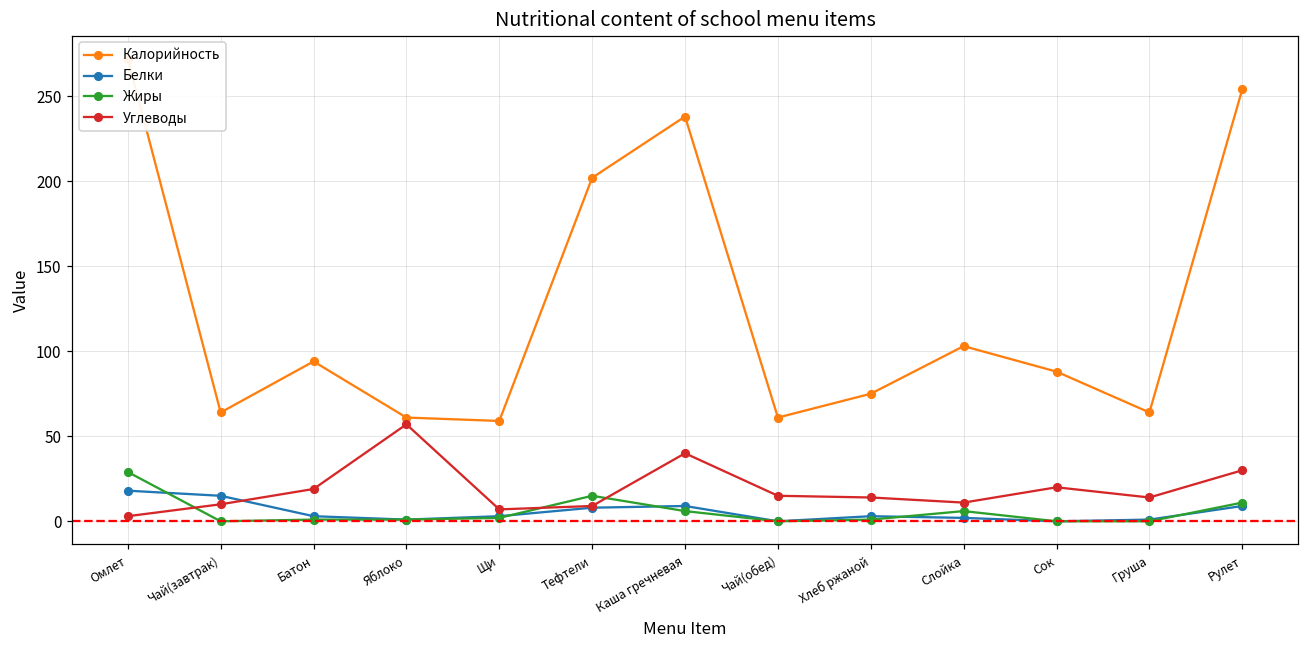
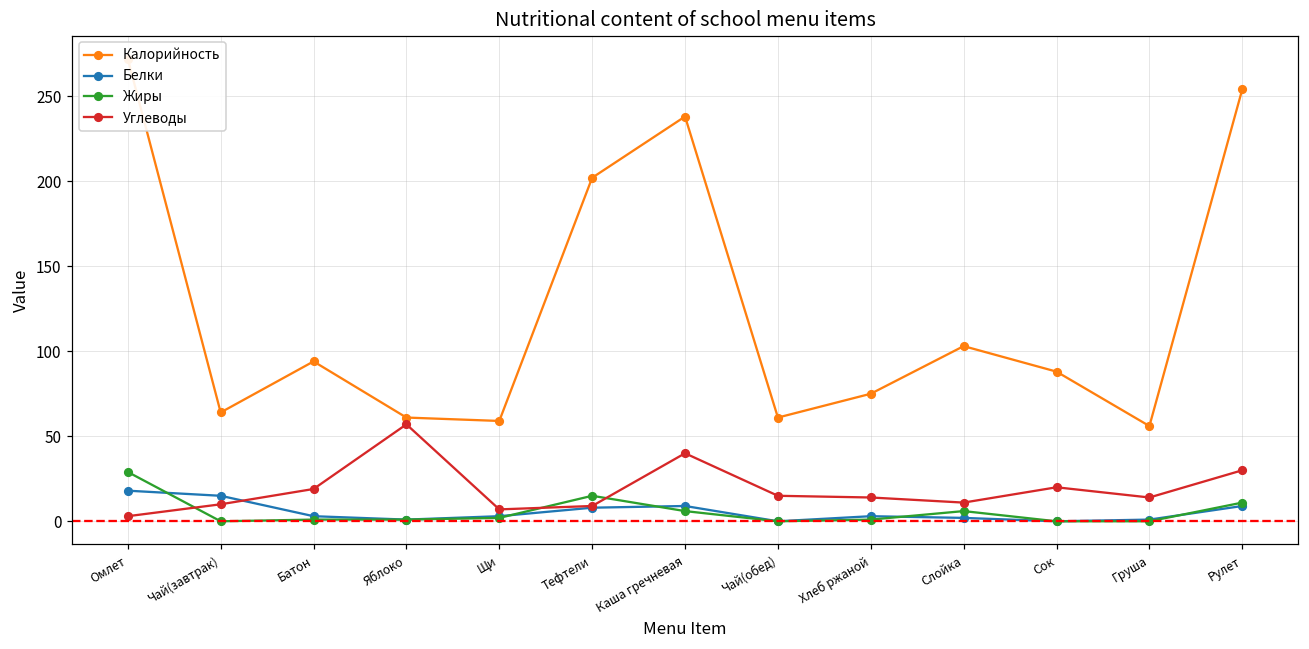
Калорийность, Груша: 64 -> 56
